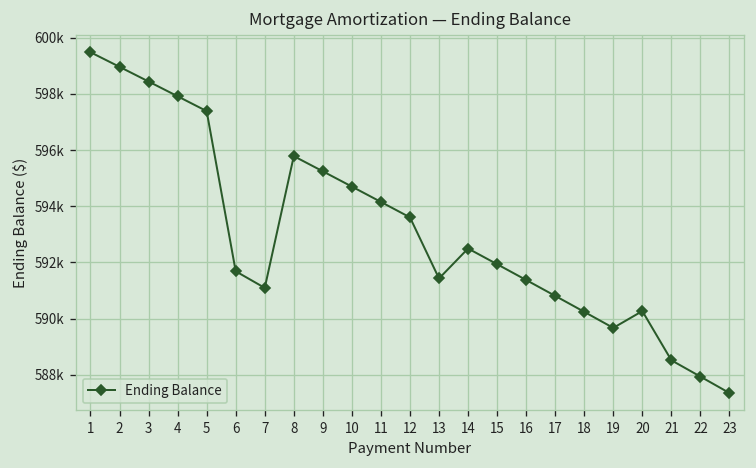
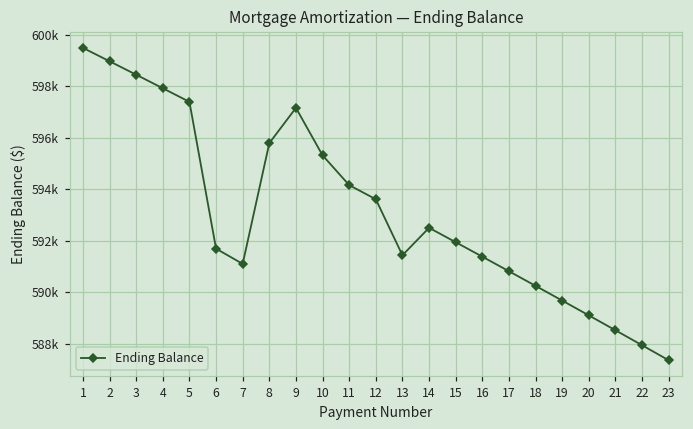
9: 595200 -> 597200
10: 594700 -> 595300
20: 590300 -> 589100
